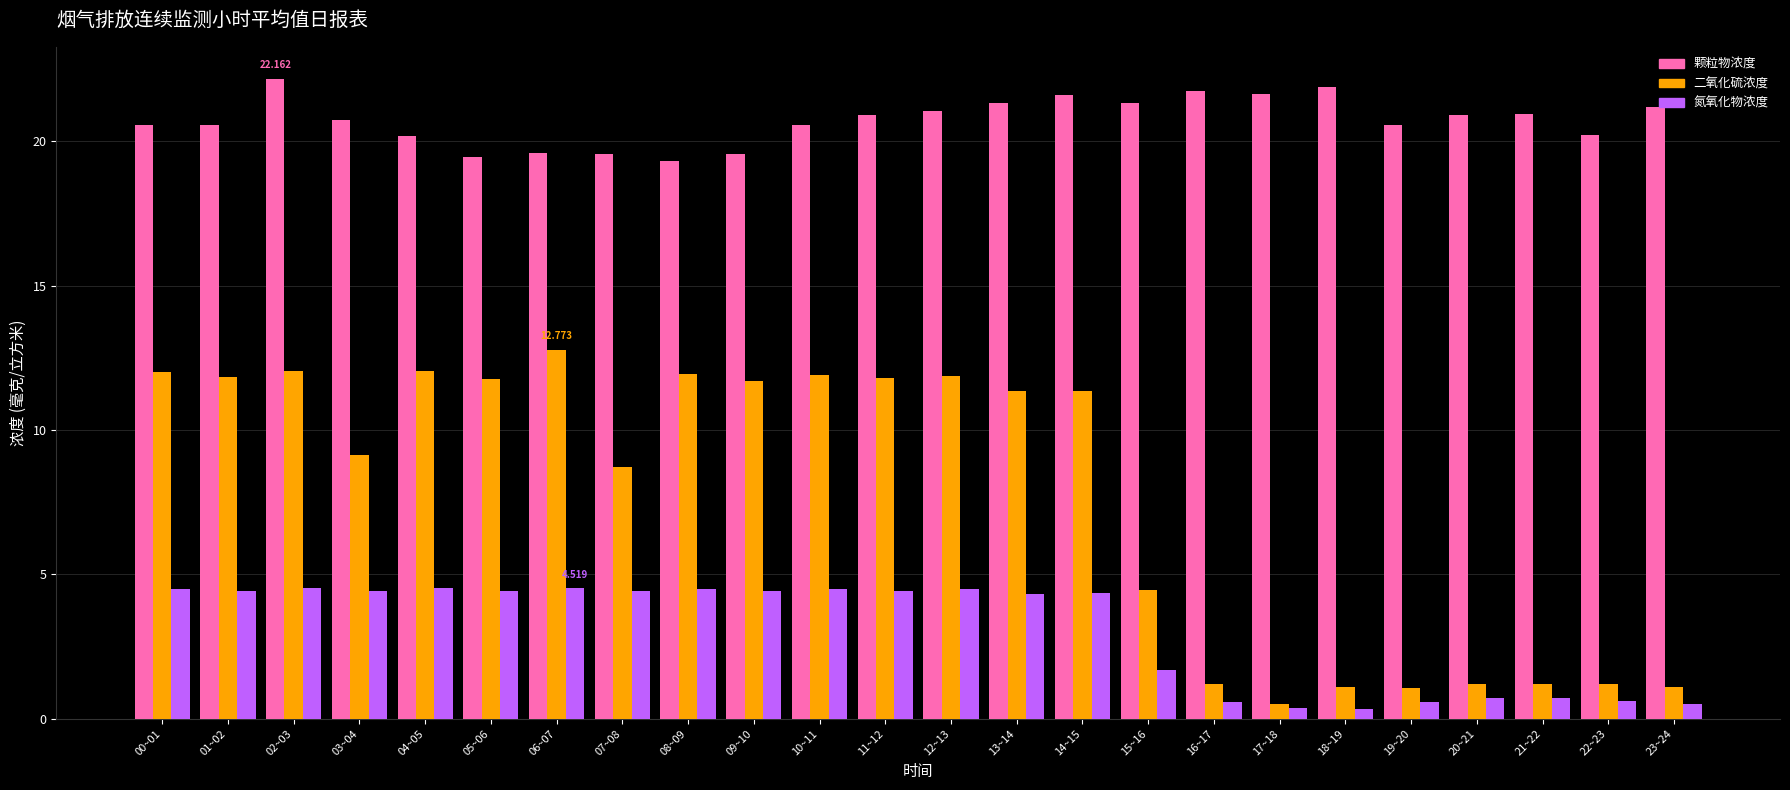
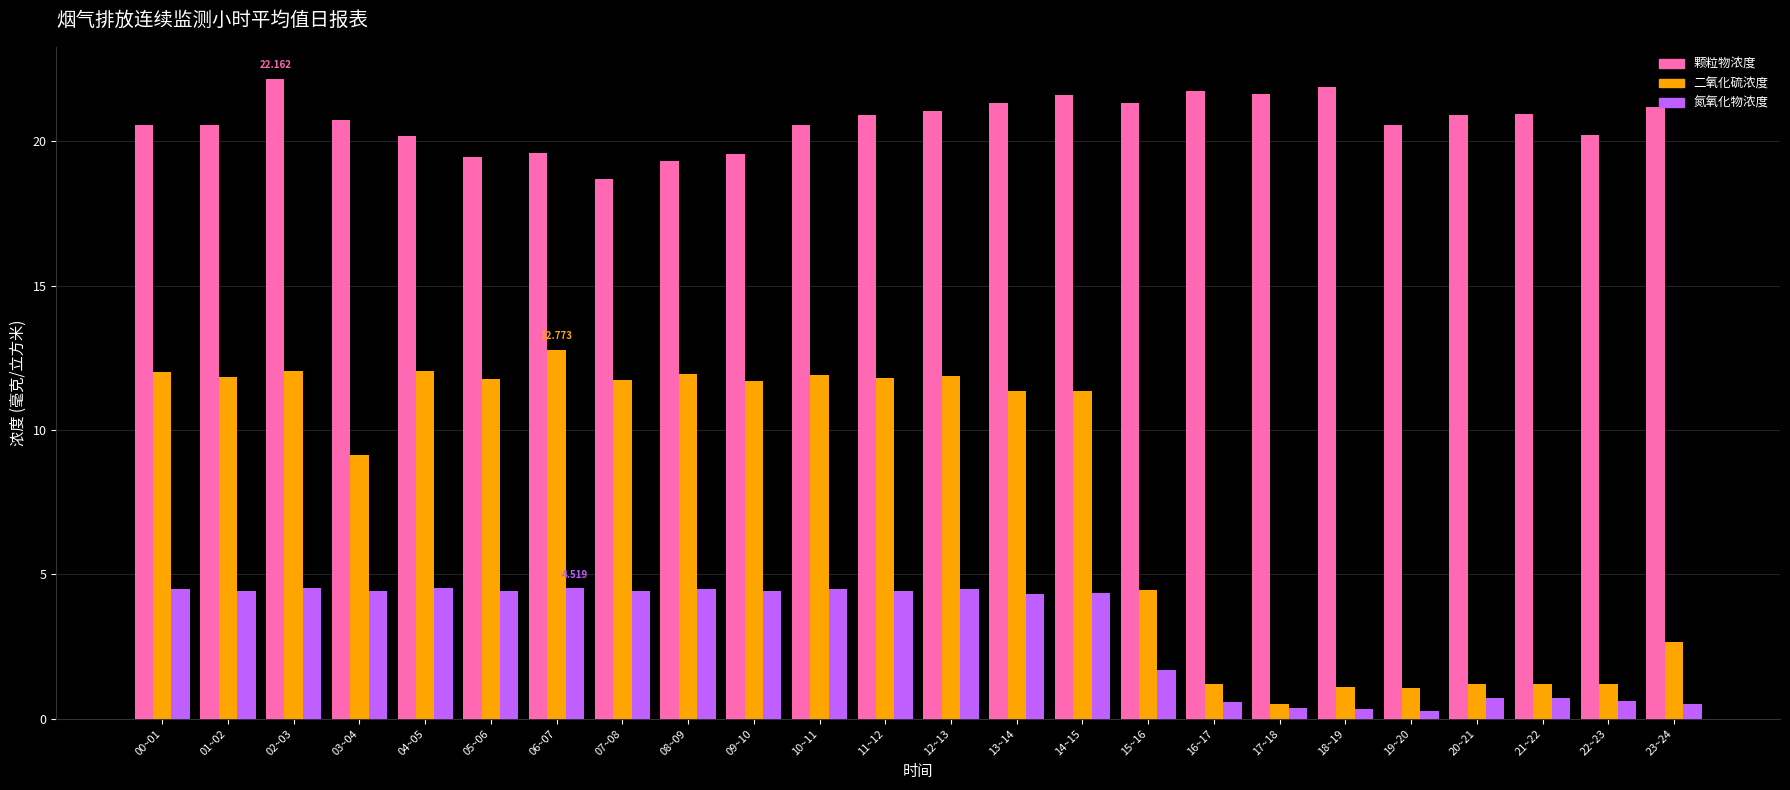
颗粒物浓度, 07~08: 19.5 -> 18.7
二氧化硫浓度, 07~08: 8.7 -> 11.7
氮氧化物浓度, 19~20: 0.6 -> 0.3
二氧化硫浓度, 23~24: 1.1 -> 2.7
